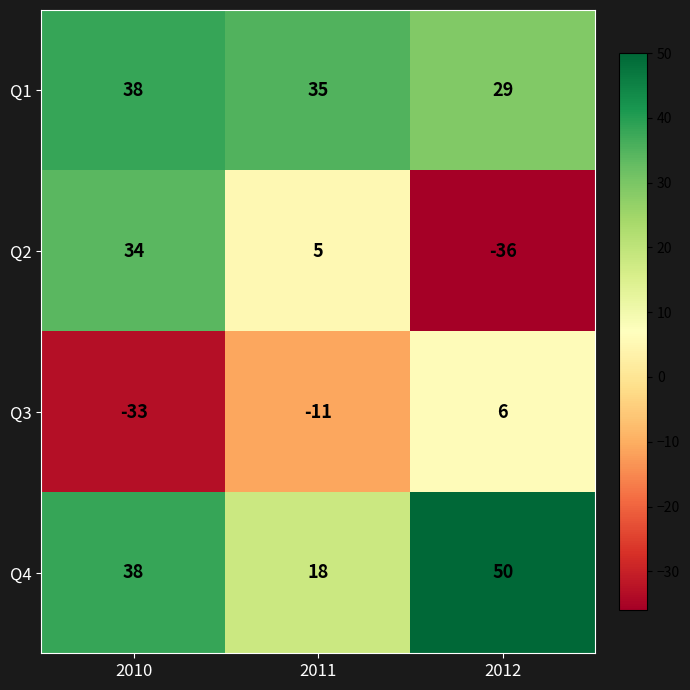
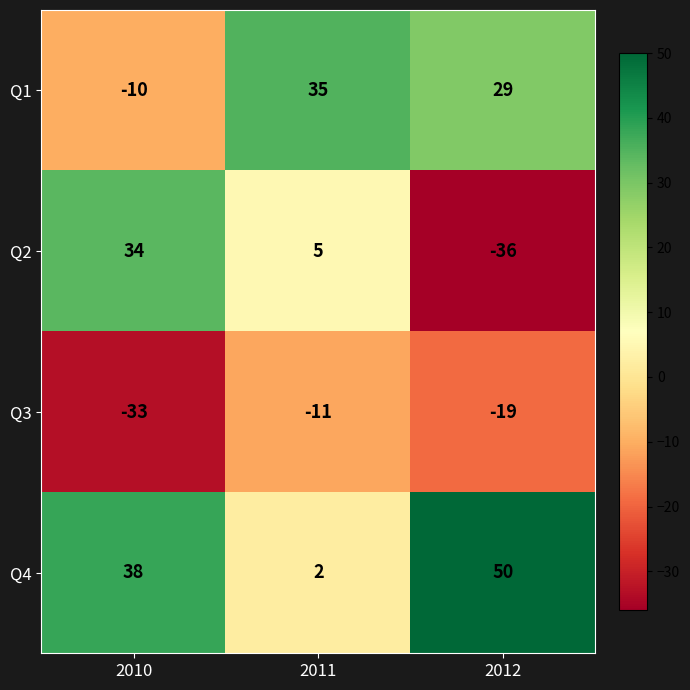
Q1, 2010: 38 -> -10
Q3, 2012: 6 -> -19
Q4, 2011: 18 -> 2
